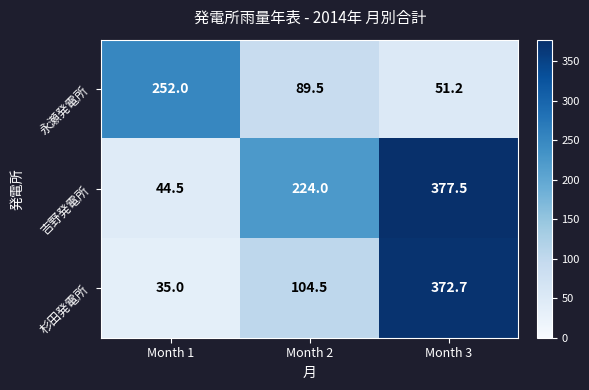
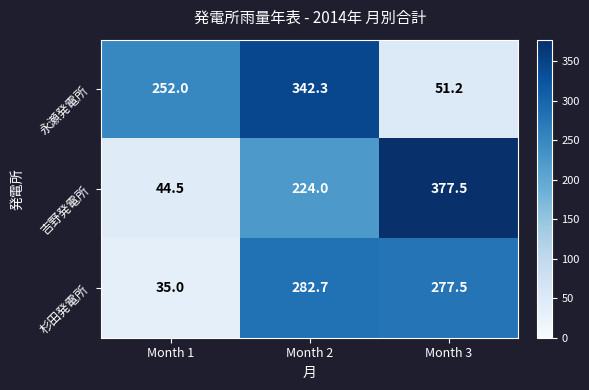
永瀬発電所, Month 2: 89.5 -> 342.3
杉田発電所, Month 2: 104.5 -> 282.7
杉田発電所, Month 3: 372.7 -> 277.5
